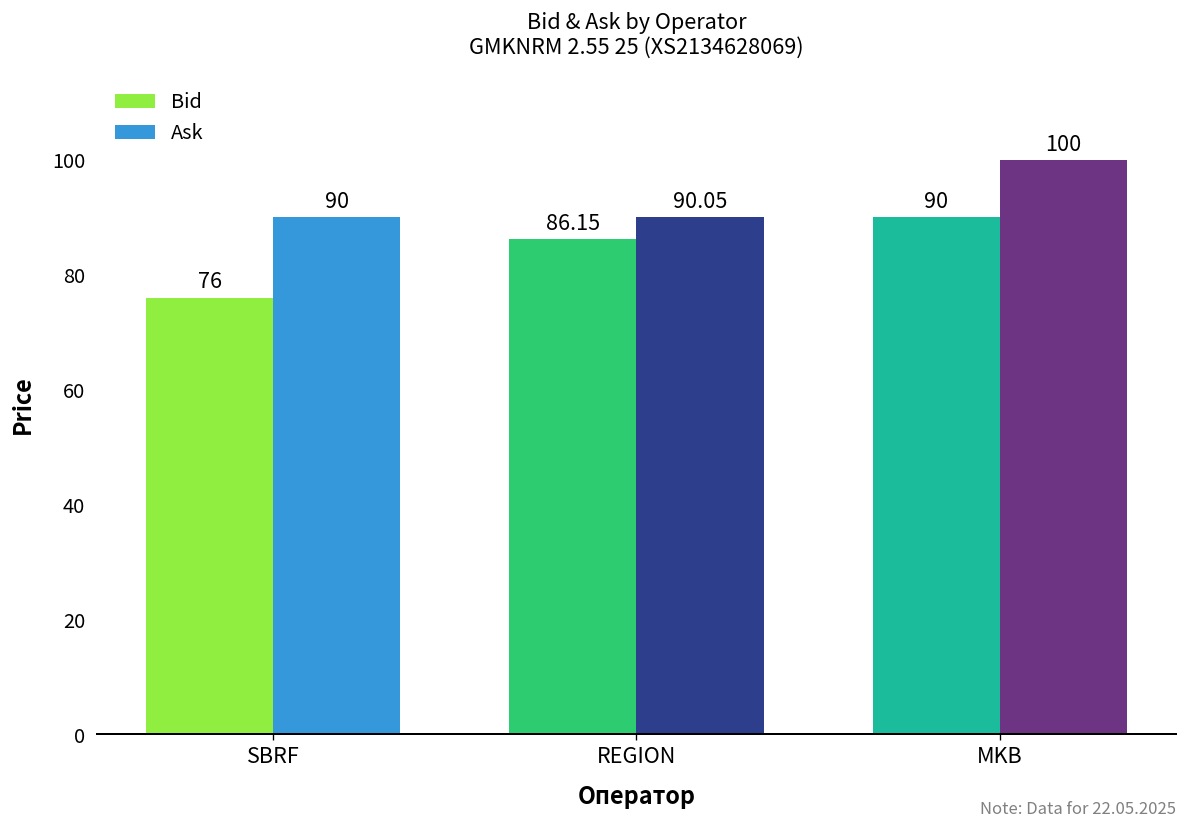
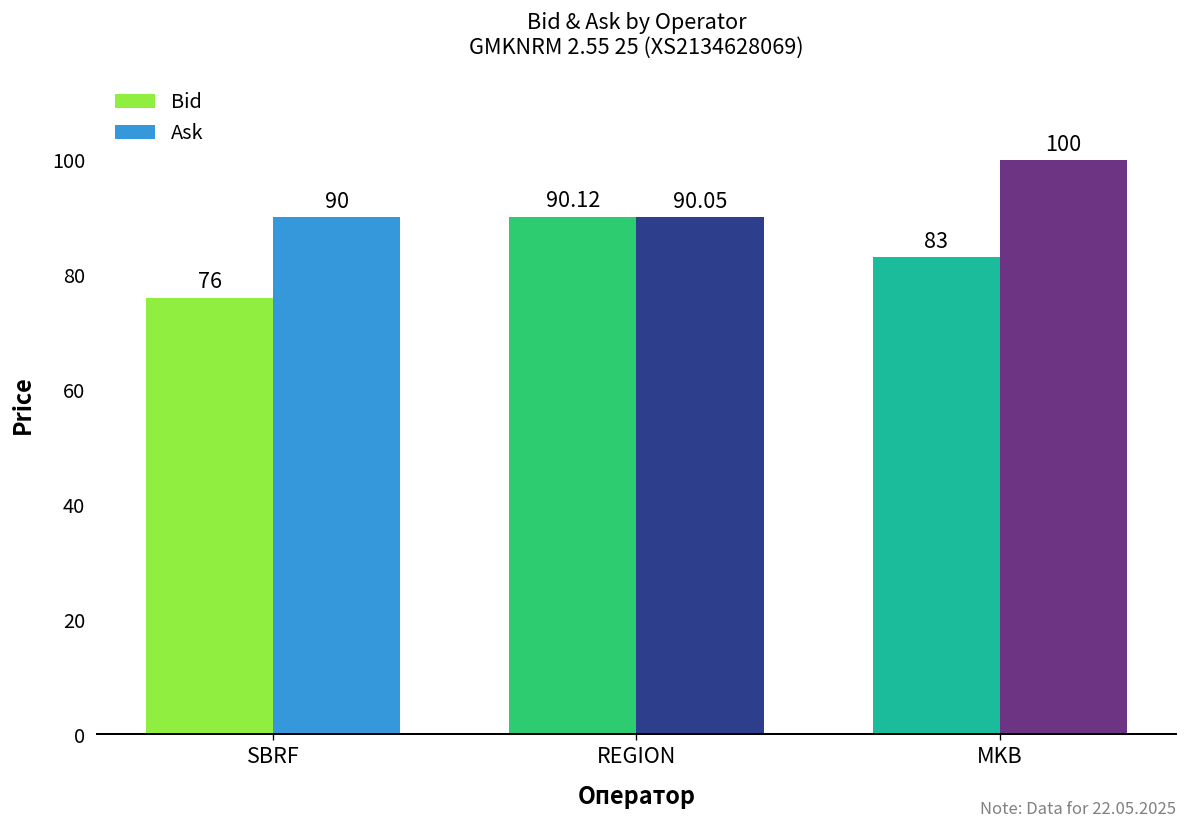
Bid, REGION: 86.15 -> 90.12
Bid, MKB: 90 -> 83
